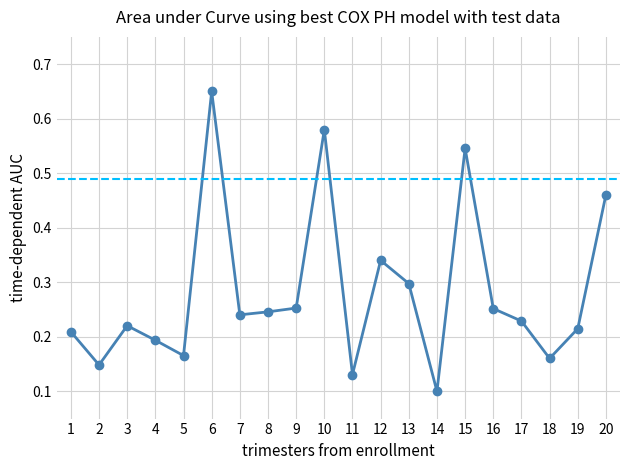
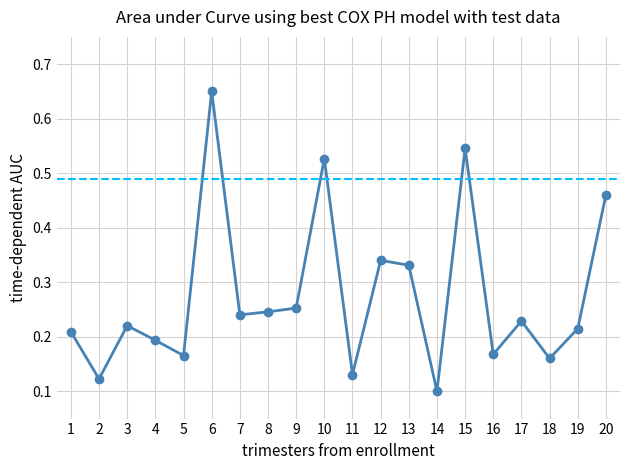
2: 0.15 -> 0.12
10: 0.58 -> 0.53
13: 0.30 -> 0.33
16: 0.25 -> 0.17
